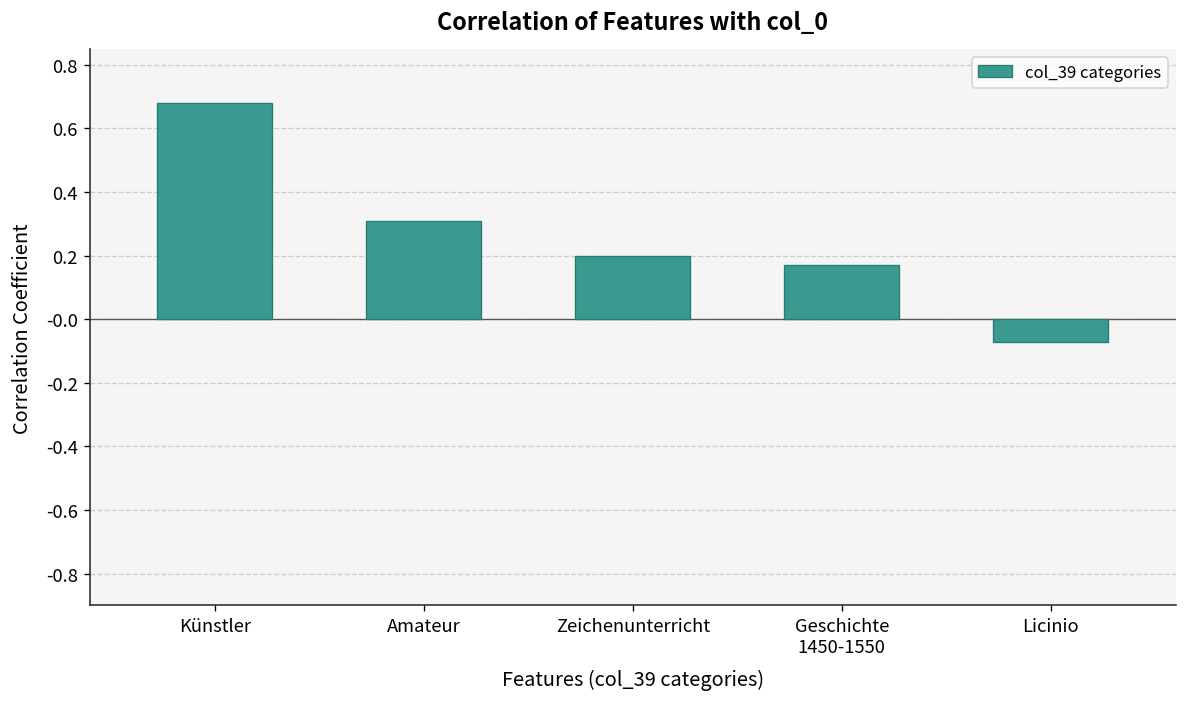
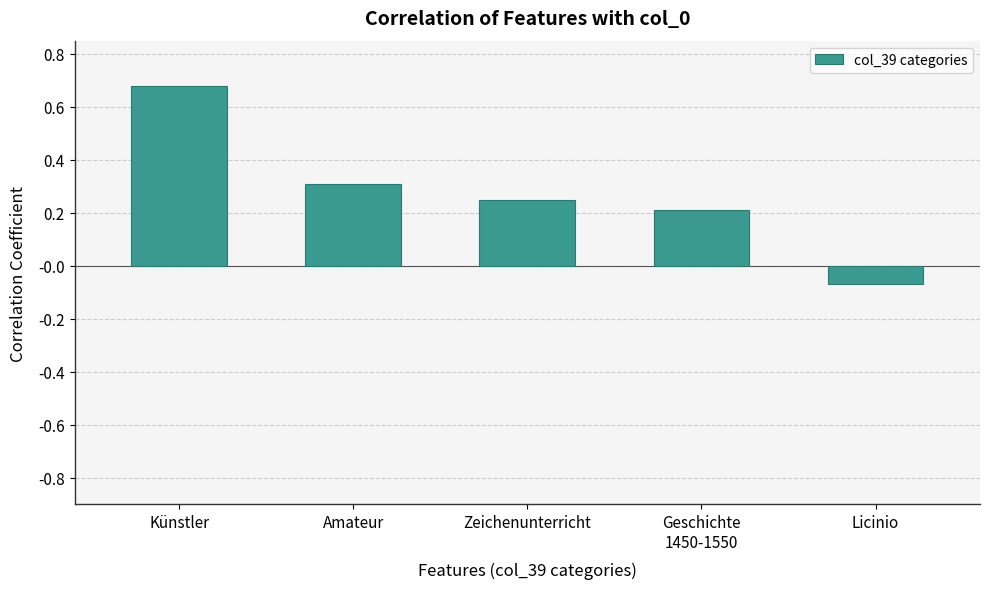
Zeichenunterricht: 0.20 -> 0.25
Geschichte 1450-1550: 0.17 -> 0.21
